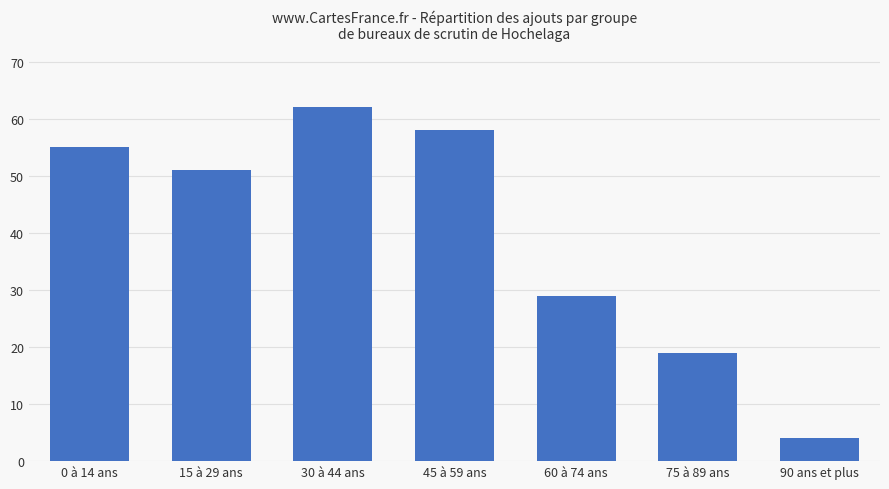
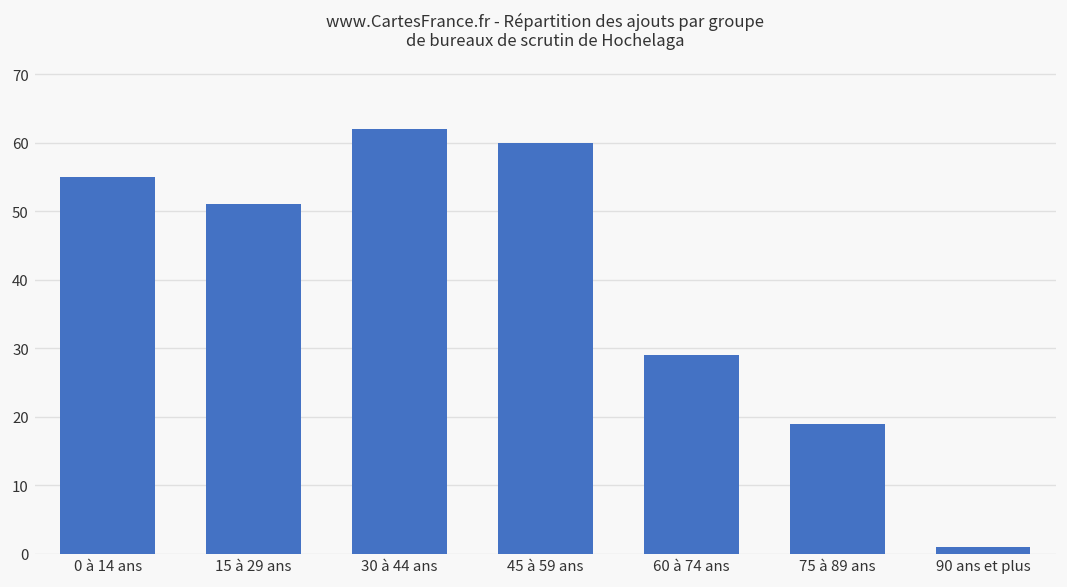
45 à 59 ans: 58 -> 60
90 ans et plus: 4 -> 1
